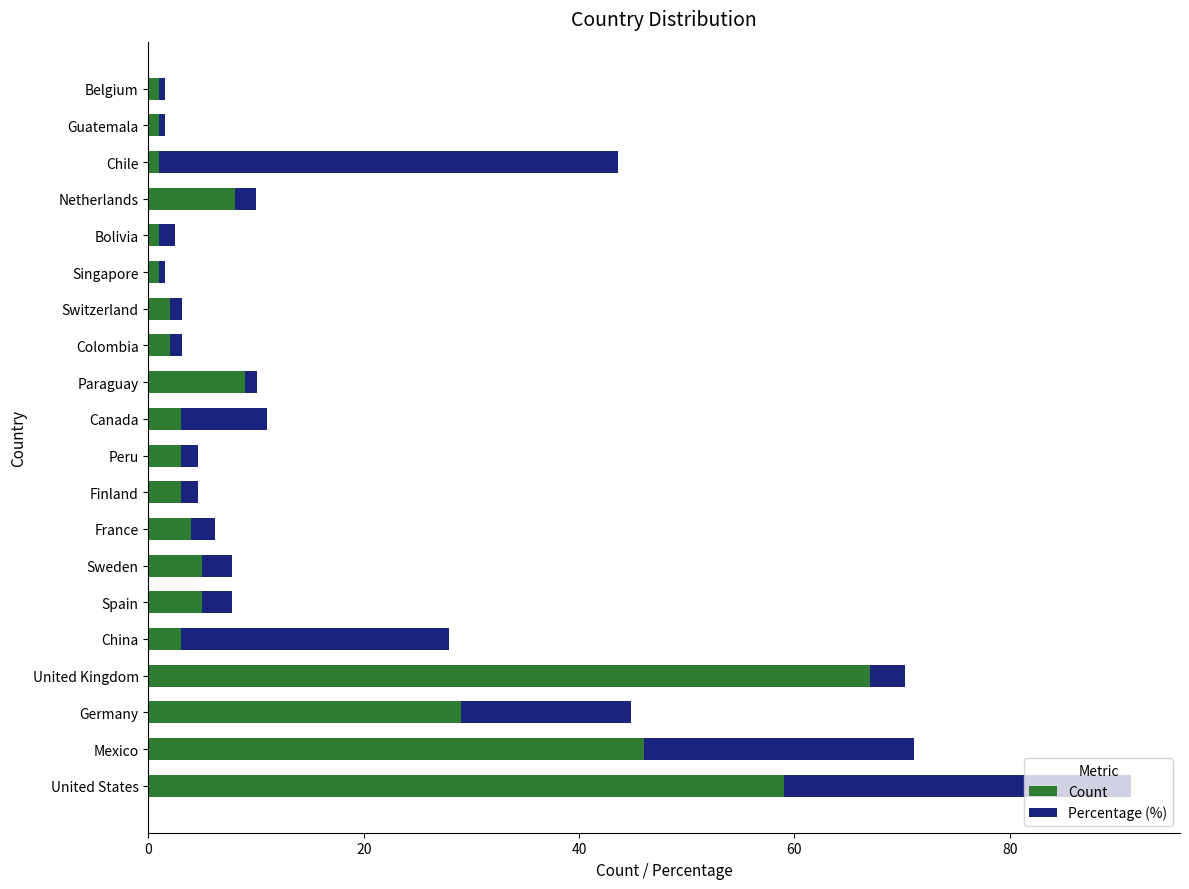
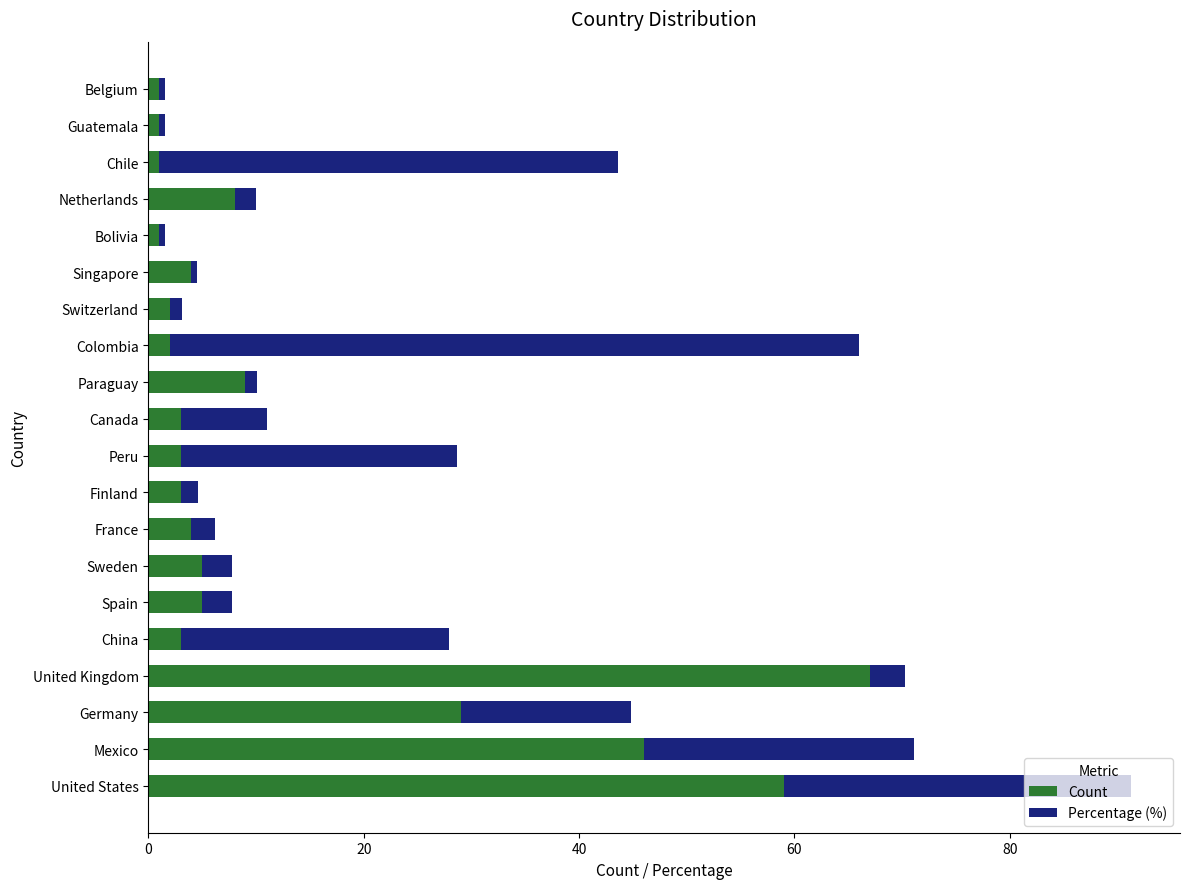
Percentage (%), Bolivia: 1.5 -> 0.5
Count, Singapore: 1 -> 4
Percentage (%), Colombia: 1.1 -> 64.0
Percentage (%), Peru: 1.6 -> 25.6
